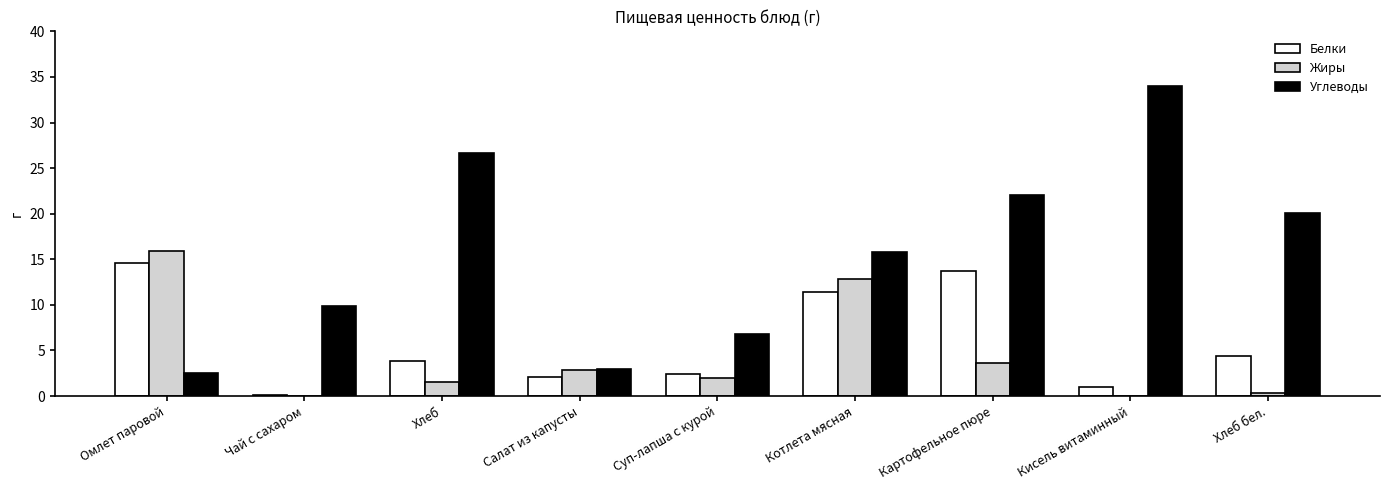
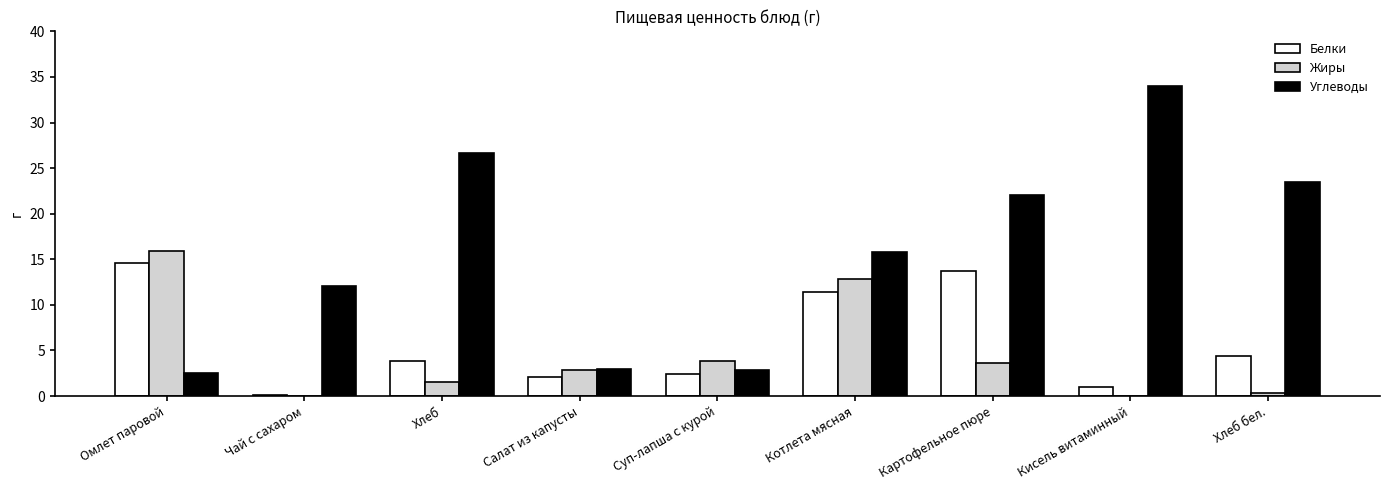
Углеводы, Чай с сахаром: 10 -> 12
Жиры, Суп-лапша с курой: 2 -> 4
Углеводы, Суп-лапша с курой: 7 -> 3
Углеводы, Хлеб бел.: 20 -> 23
